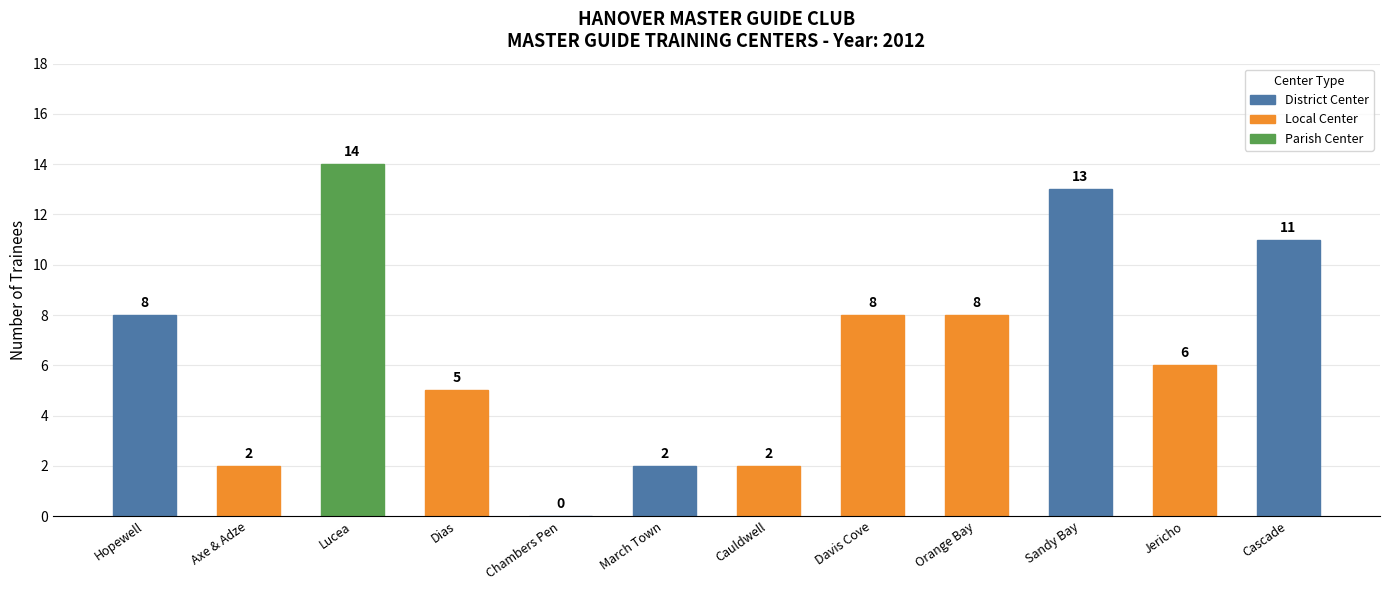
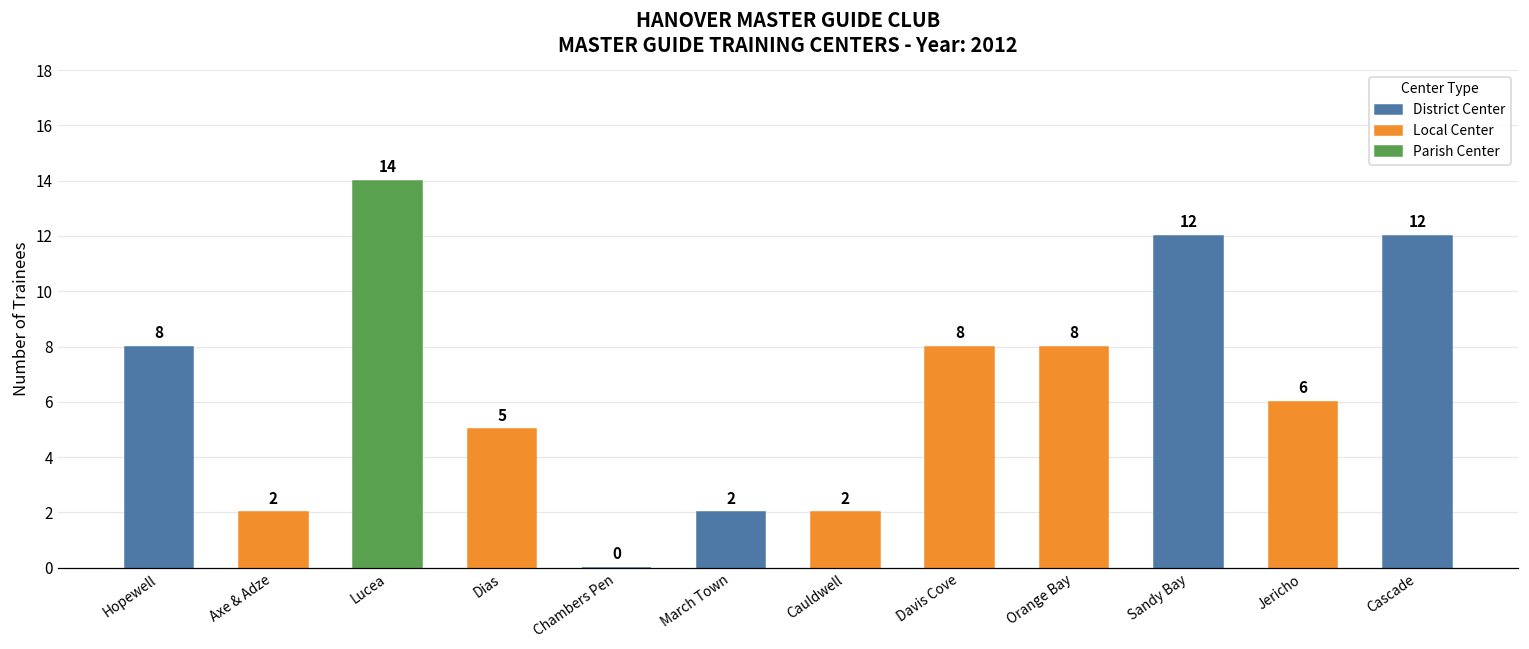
Sandy Bay: 13 -> 12
Cascade: 11 -> 12
